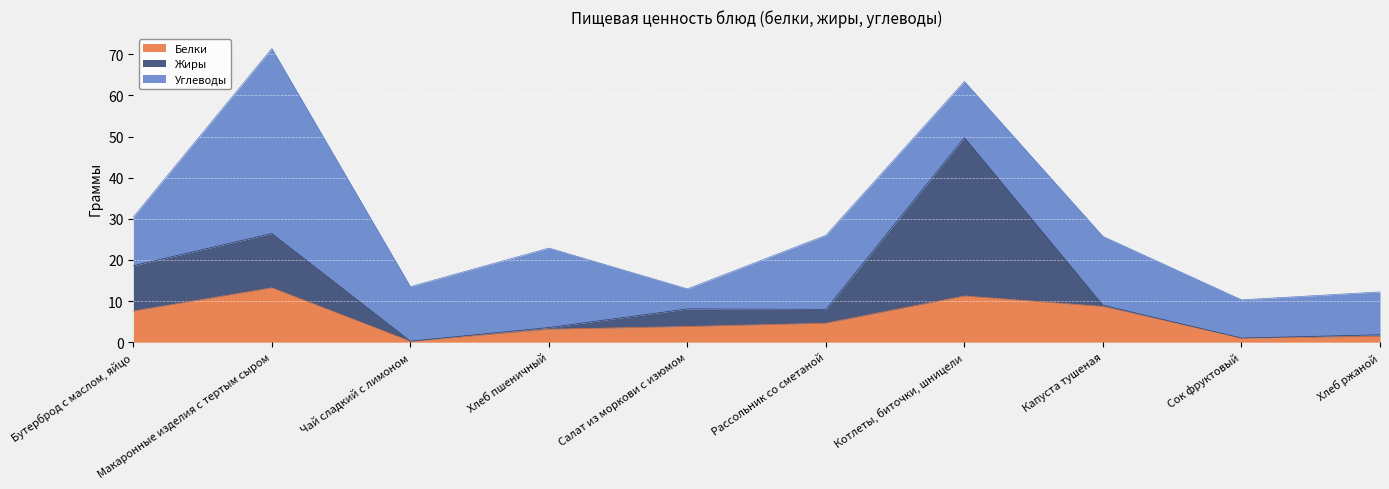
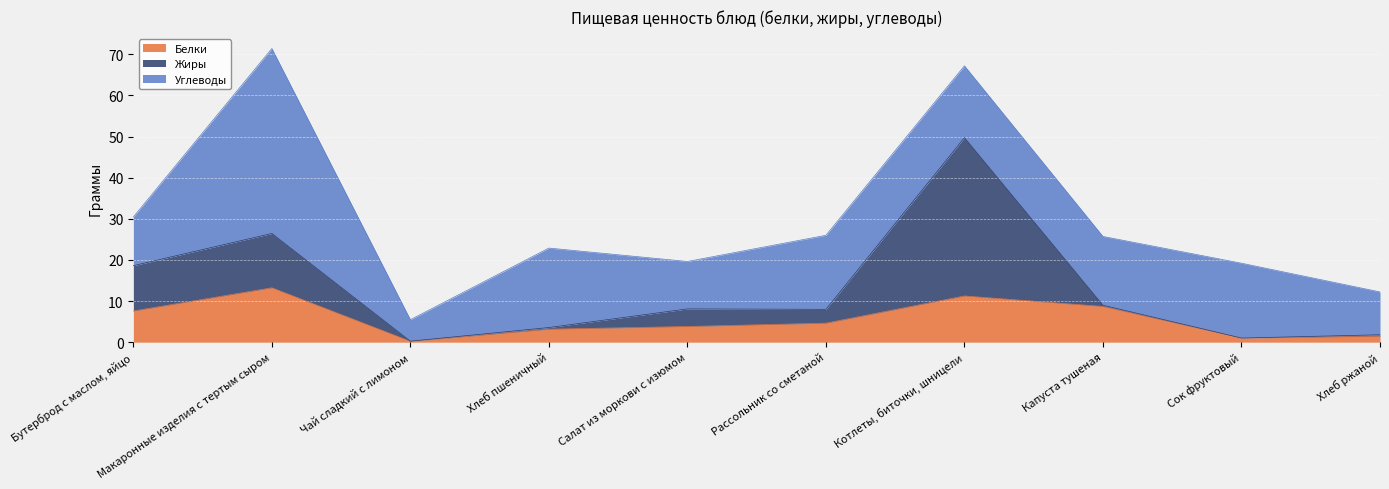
Углеводы, Чай сладкий с лимоном: 13 -> 5
Углеводы, Салат из моркови с изюмом: 5 -> 12
Углеводы, Котлеты, биточки, шницели: 14 -> 17
Углеводы, Сок фруктовый: 9 -> 18
